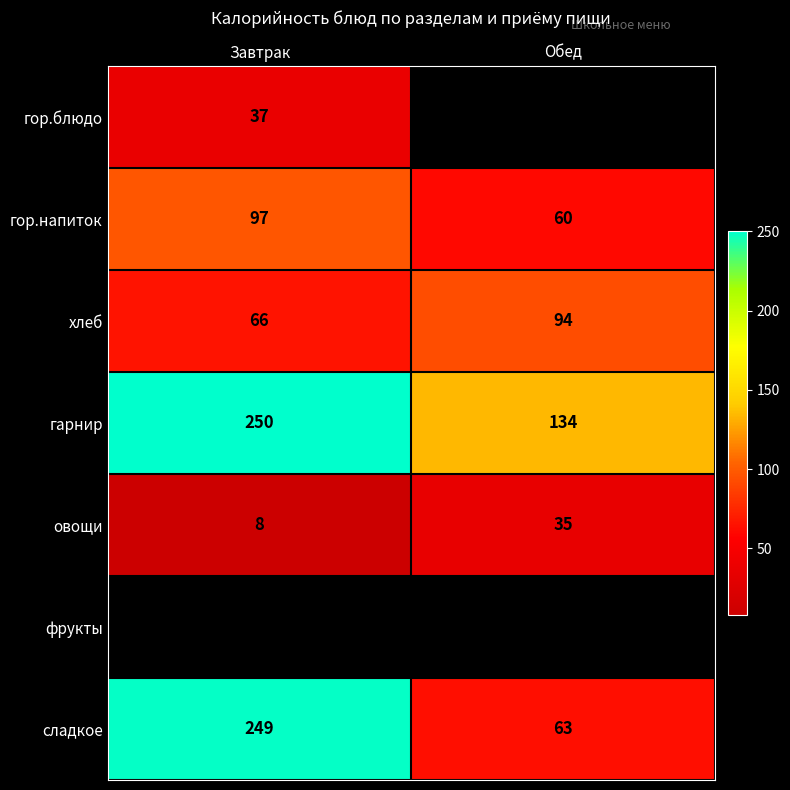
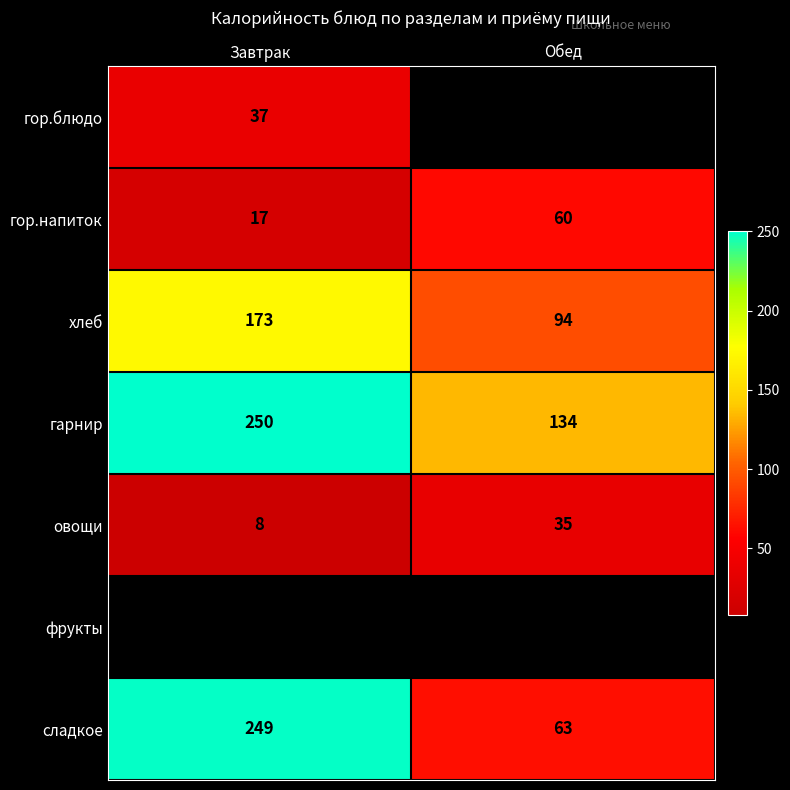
гор.напиток, Завтрак: 97 -> 17
хлеб, Завтрак: 66 -> 173
